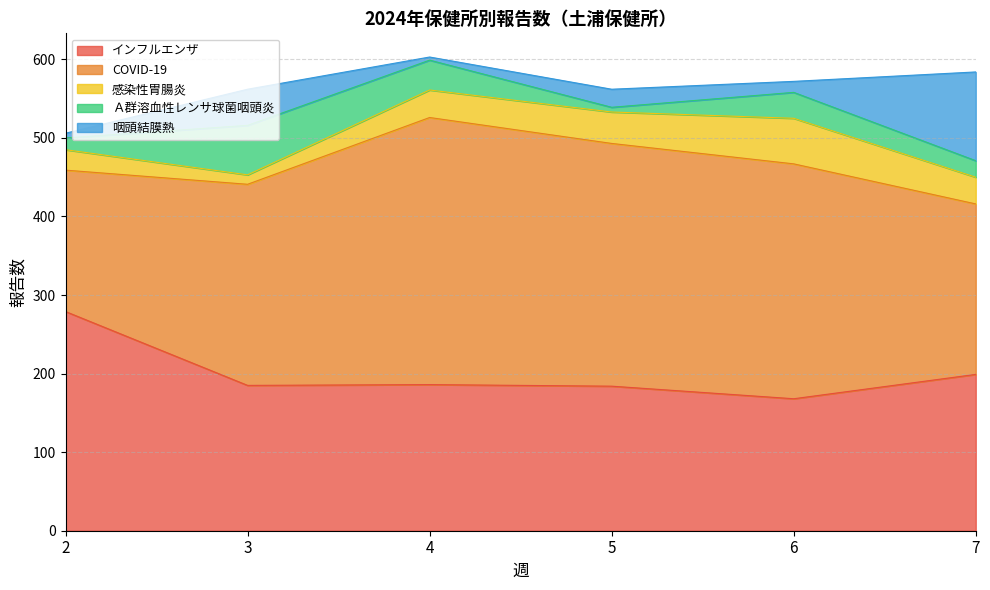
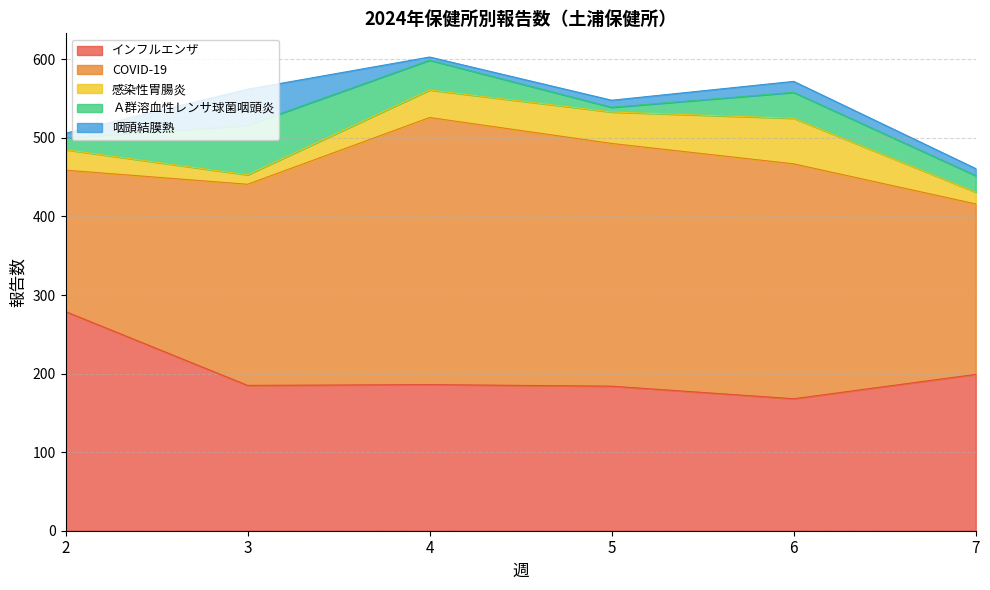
咽頭結膜熱, 5: 20 -> 10
感染性胃腸炎, 7: 30 -> 20
咽頭結膜熱, 7: 110 -> 10
